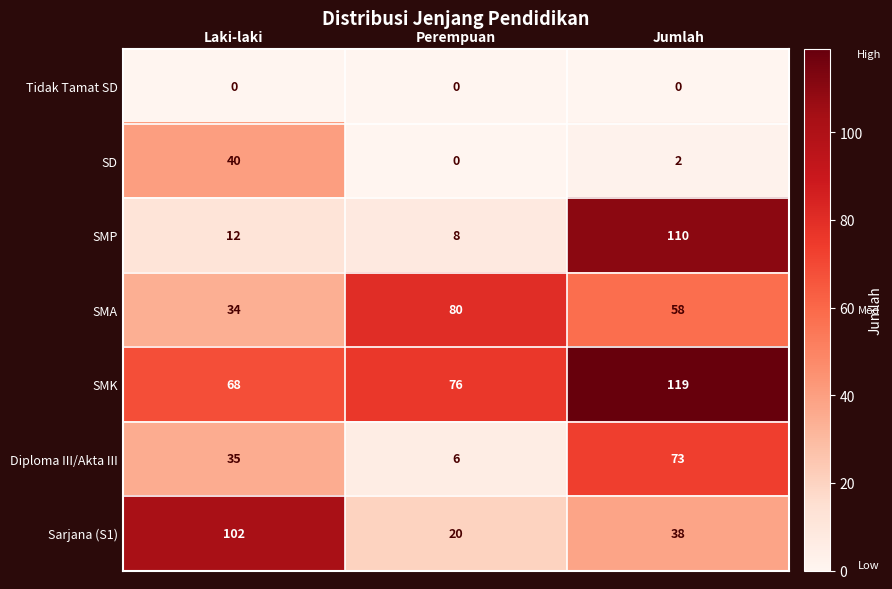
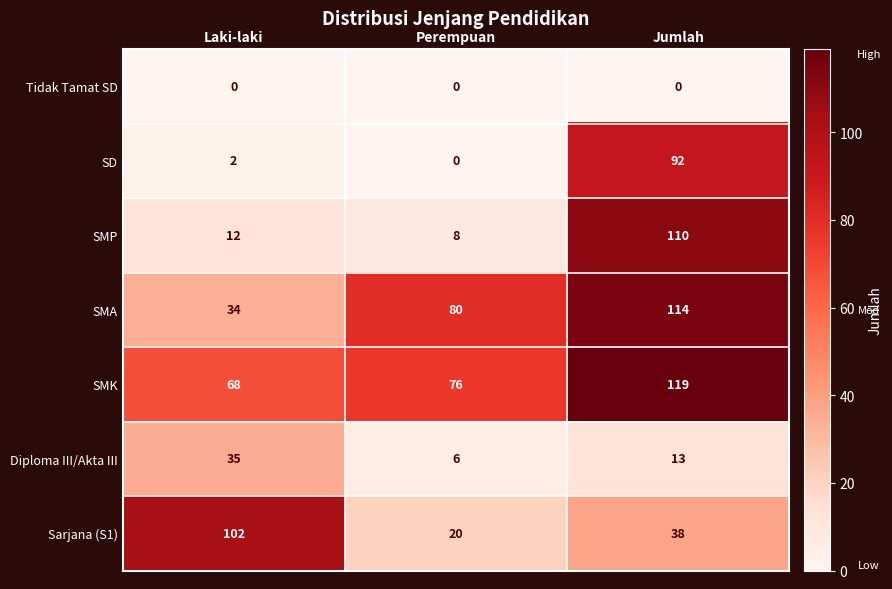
SD, Laki-laki: 40 -> 2
SD, Jumlah: 2 -> 92
SMA, Jumlah: 58 -> 114
Diploma III/Akta III, Jumlah: 73 -> 13
